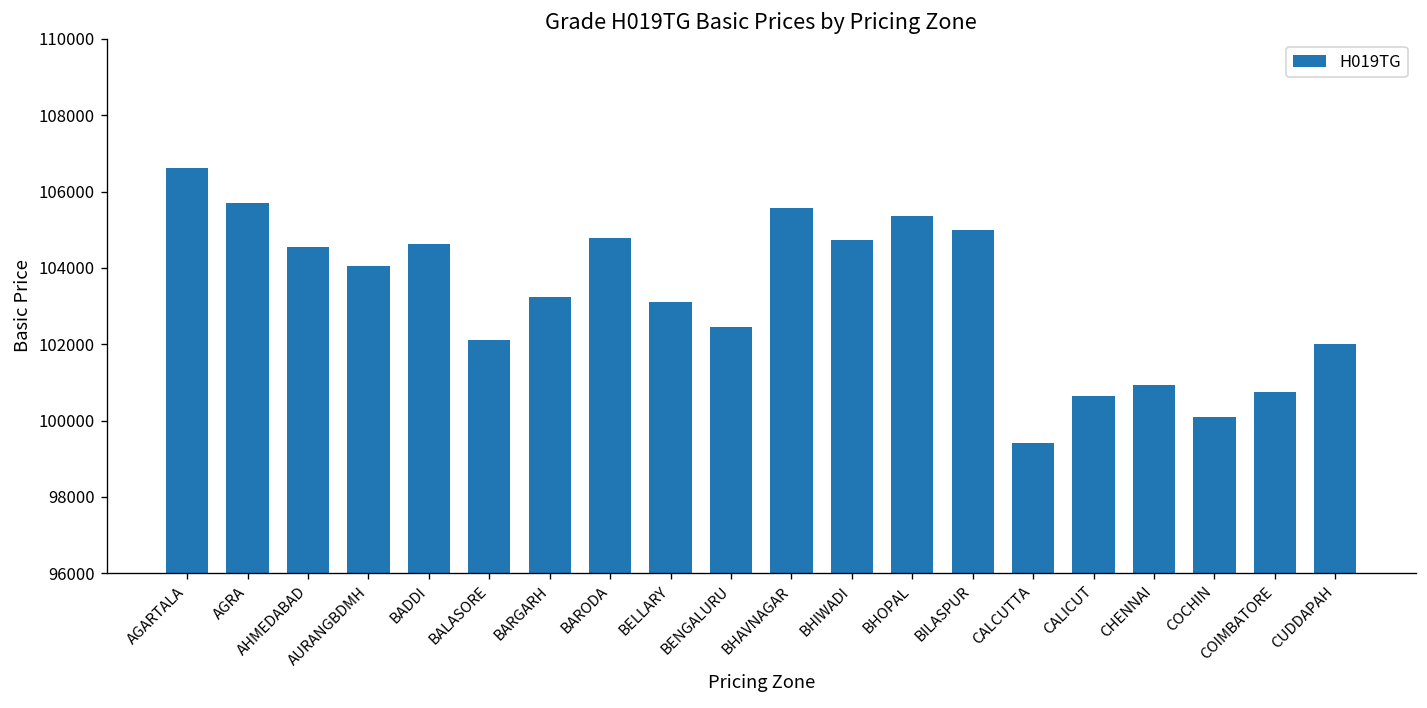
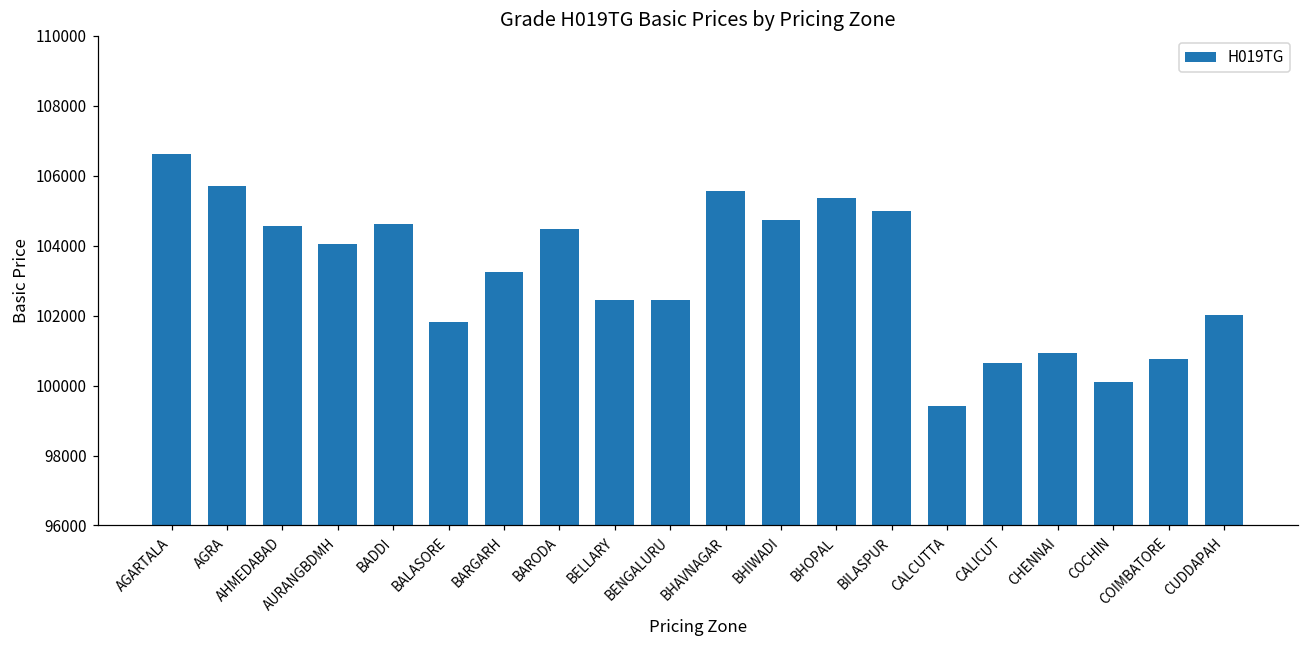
BALASORE: 102100 -> 101800
BARODA: 104800 -> 104500
BELLARY: 103100 -> 102400
